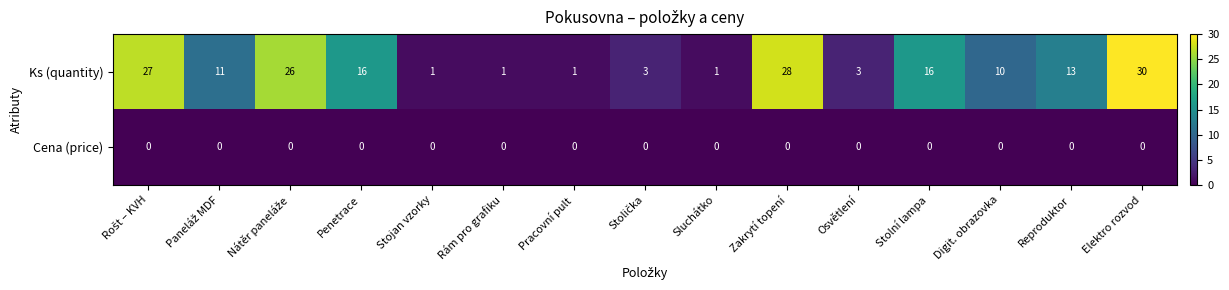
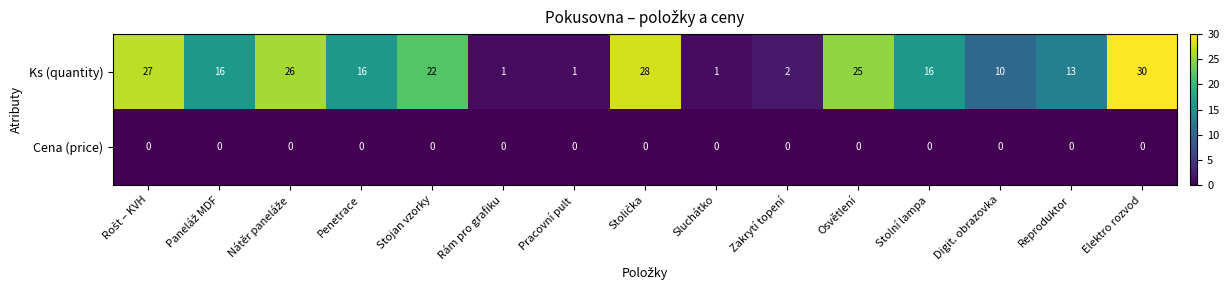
Ks (quantity), Paneláž MDF: 11 -> 16
Ks (quantity), Stojan vzorky: 1 -> 22
Ks (quantity), Stolička: 3 -> 28
Ks (quantity), Zakrytí topení: 28 -> 2
Ks (quantity), Osvětlení: 3 -> 25
